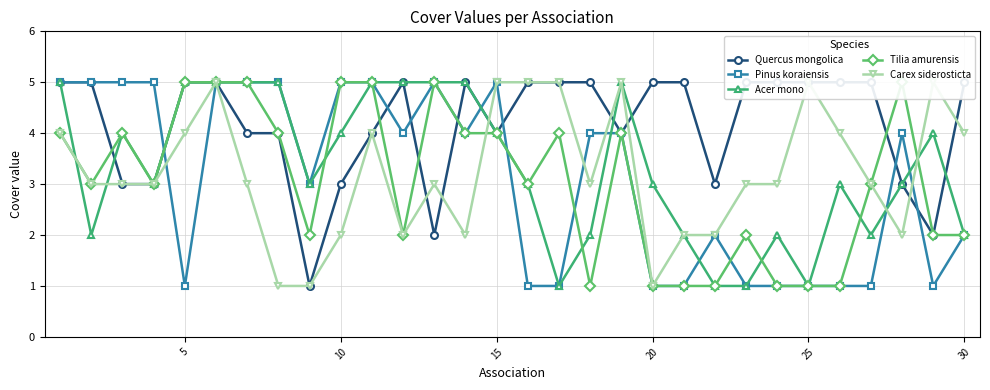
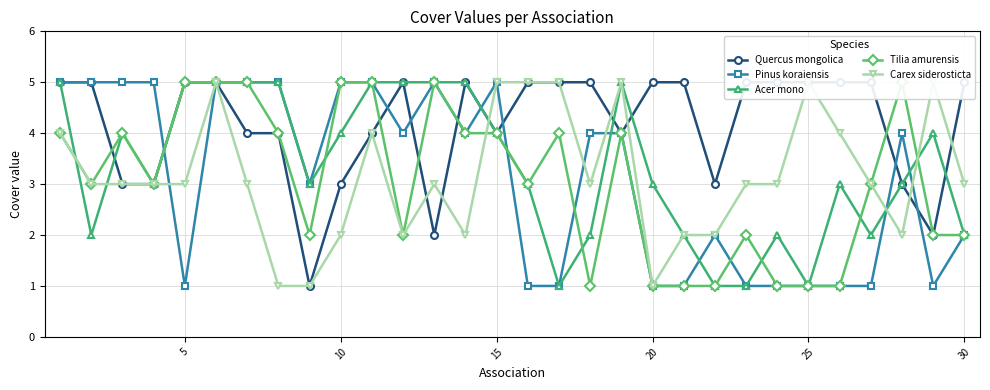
Carex siderosticta, 5: 4 -> 3
Carex siderosticta, 30: 4 -> 3
